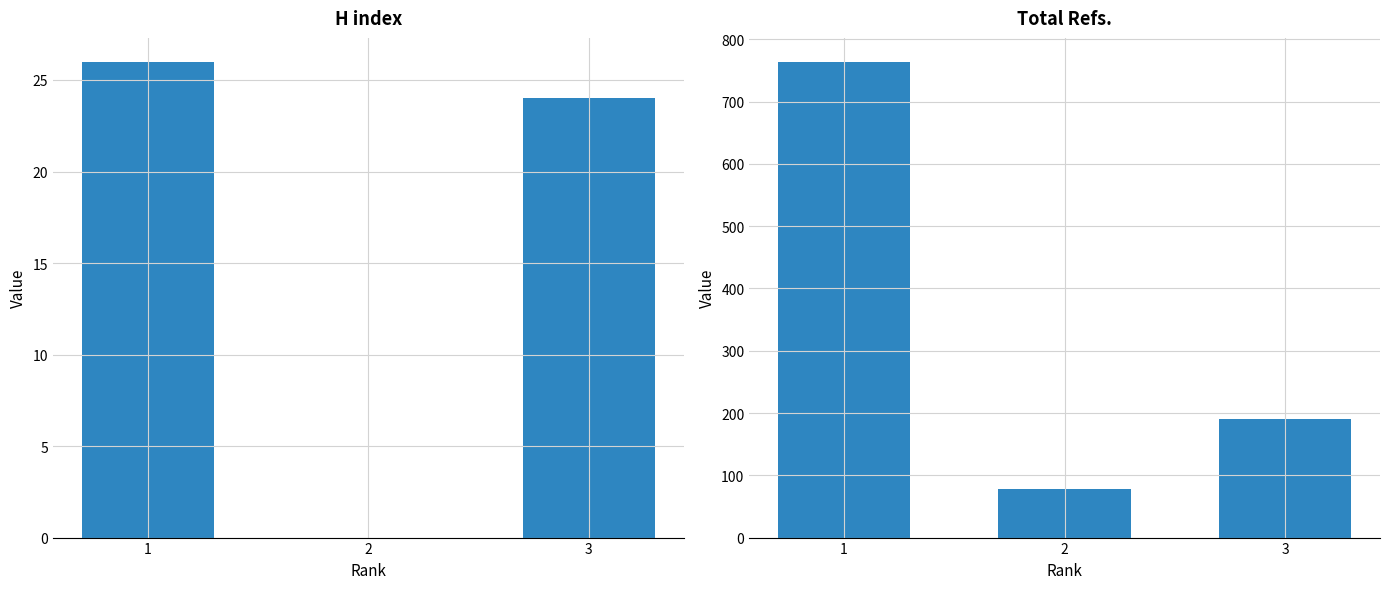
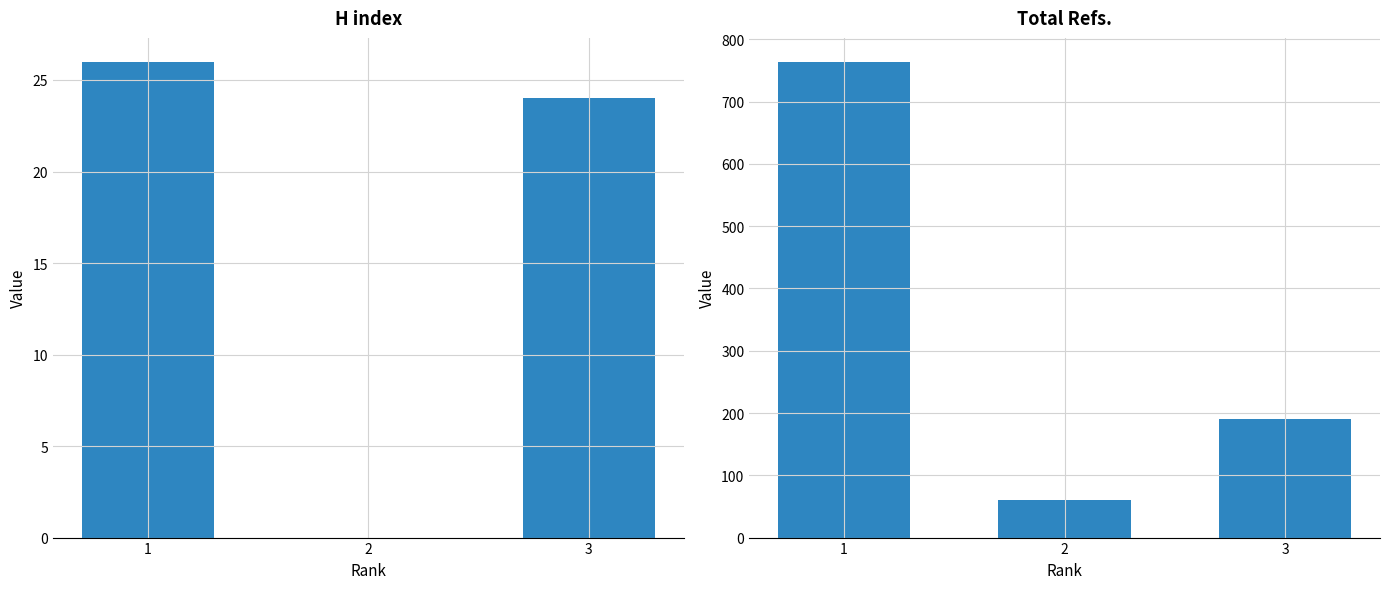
Total Refs., 2: 80 -> 60
